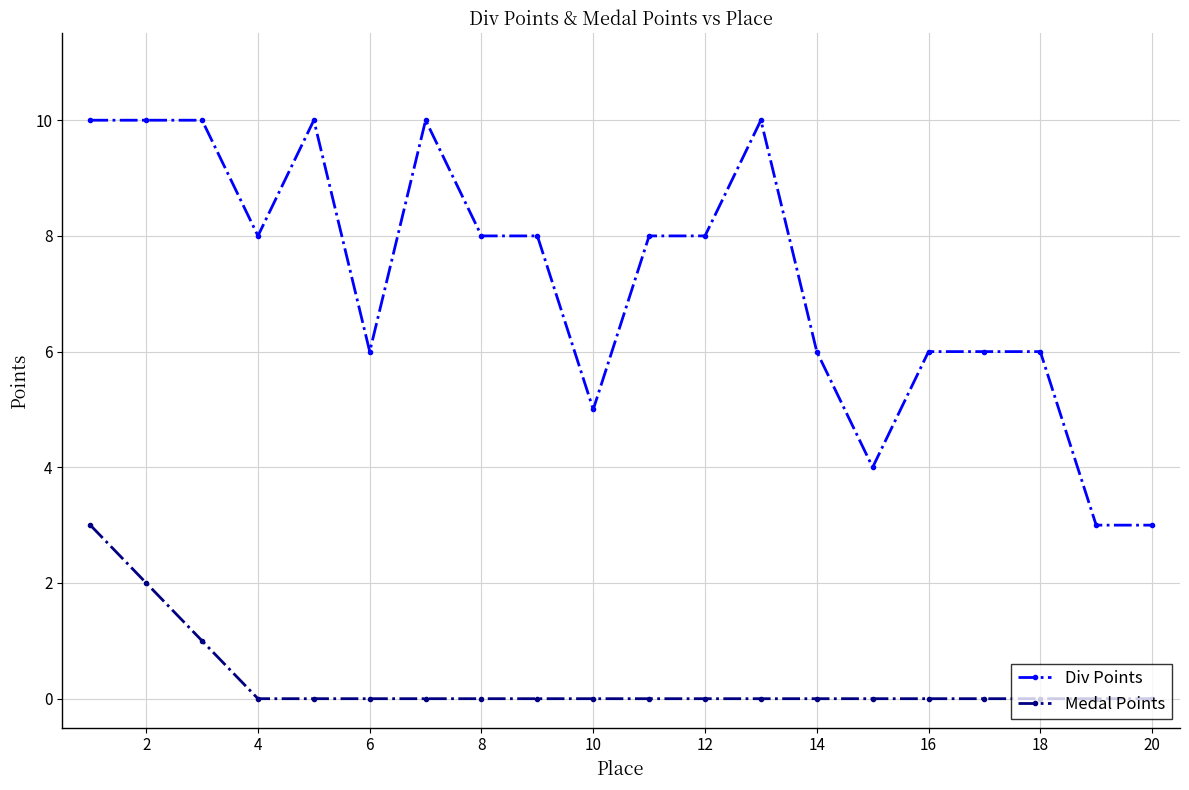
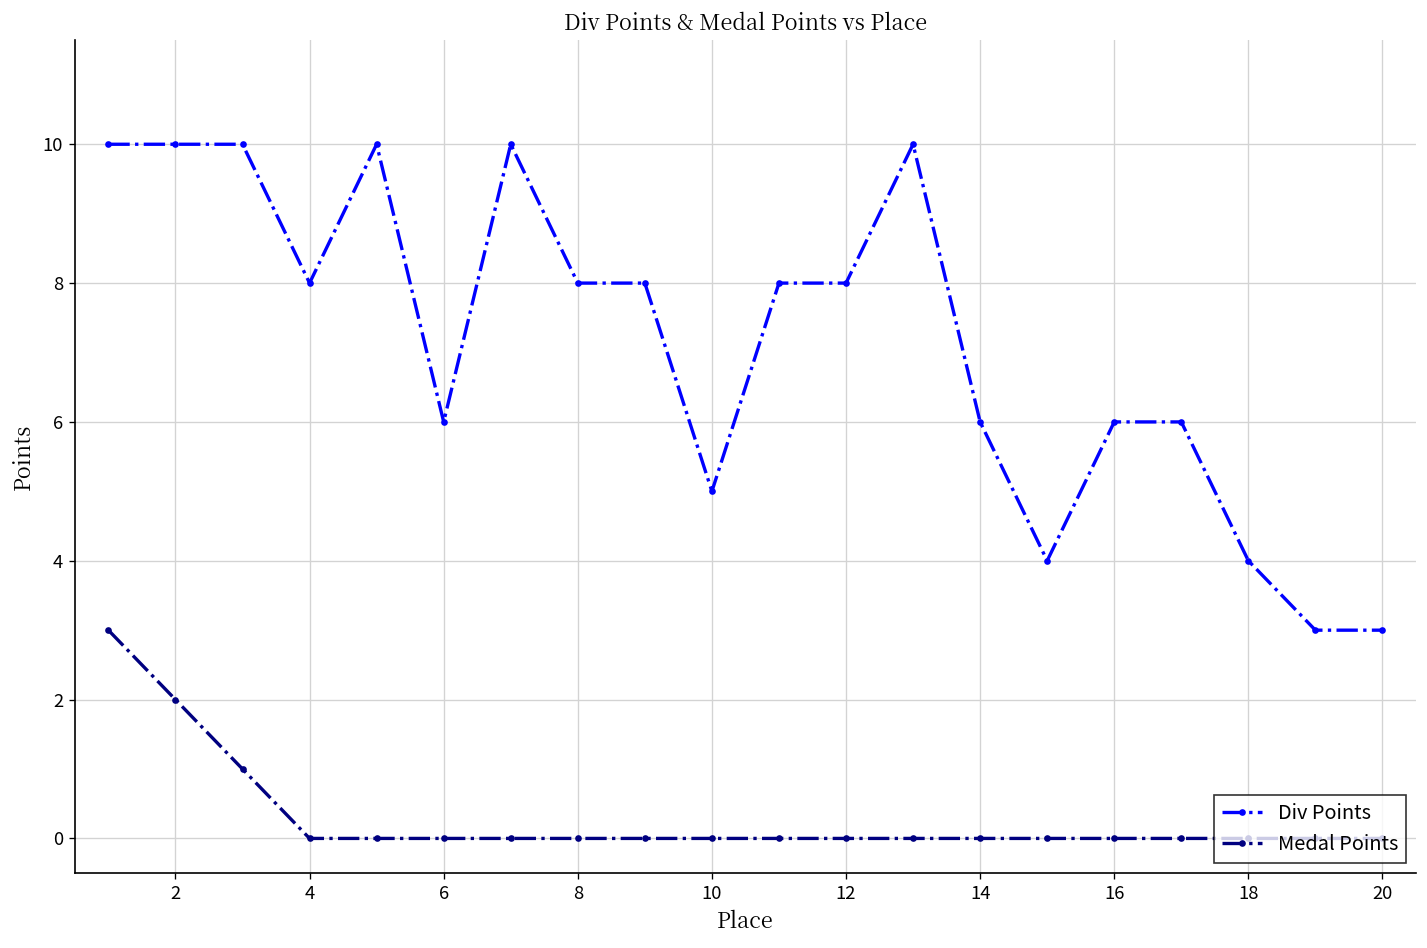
Div Points, 18: 6 -> 4
